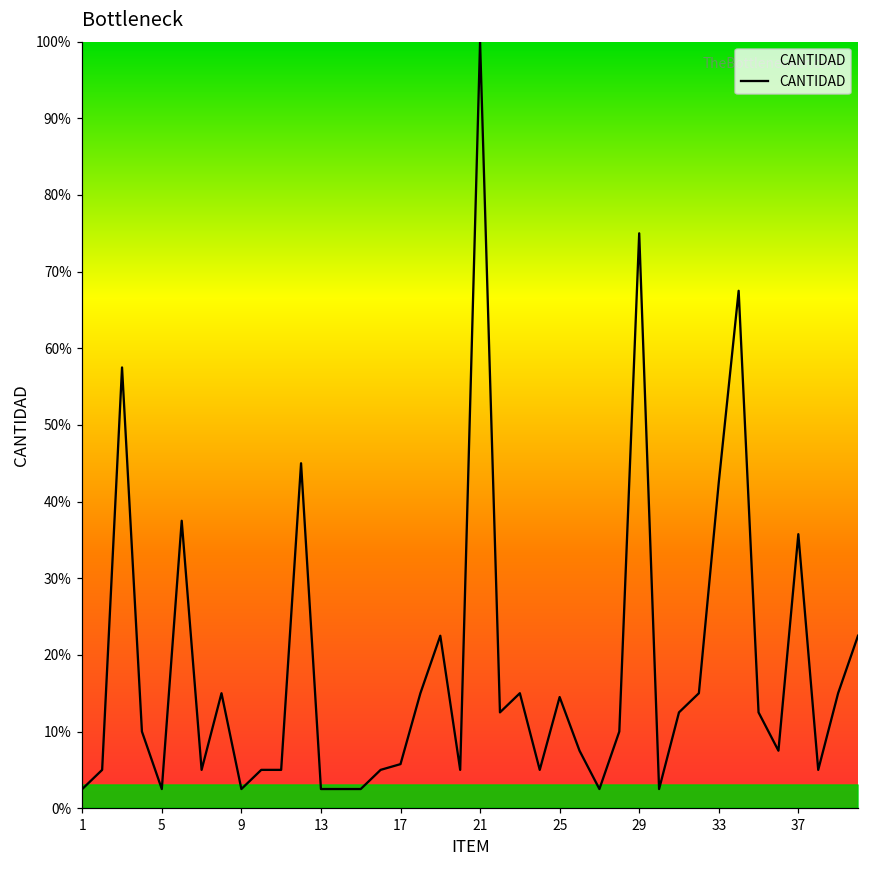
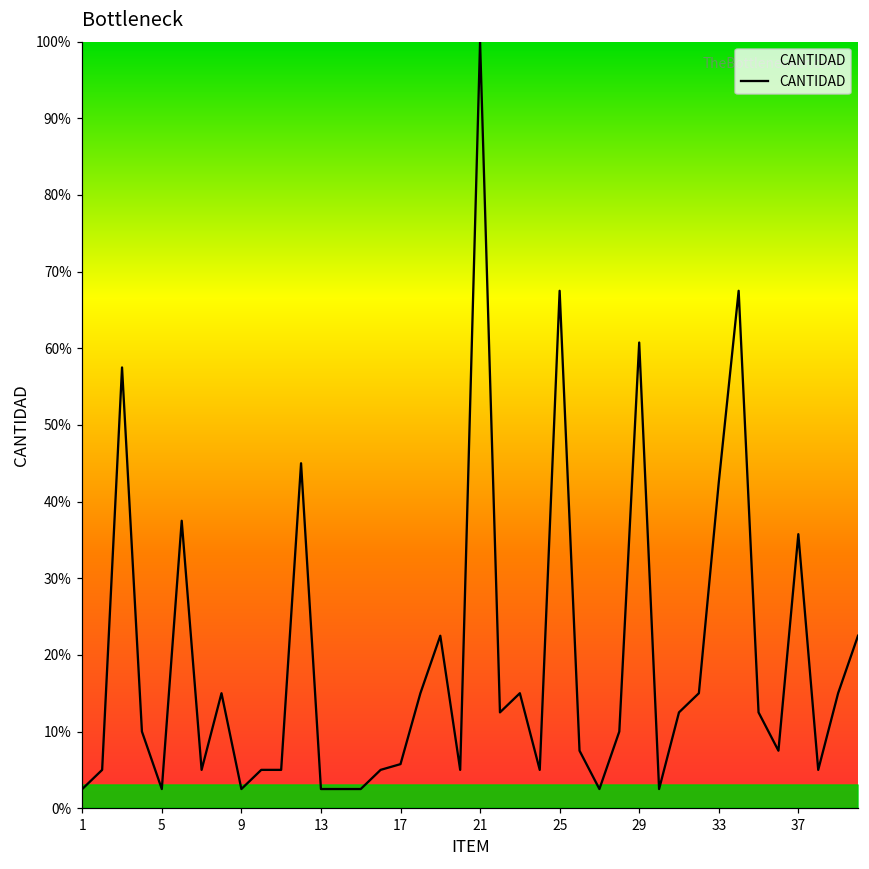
CANTIDAD, 25: 14% -> 68%
CANTIDAD, 29: 75% -> 61%
